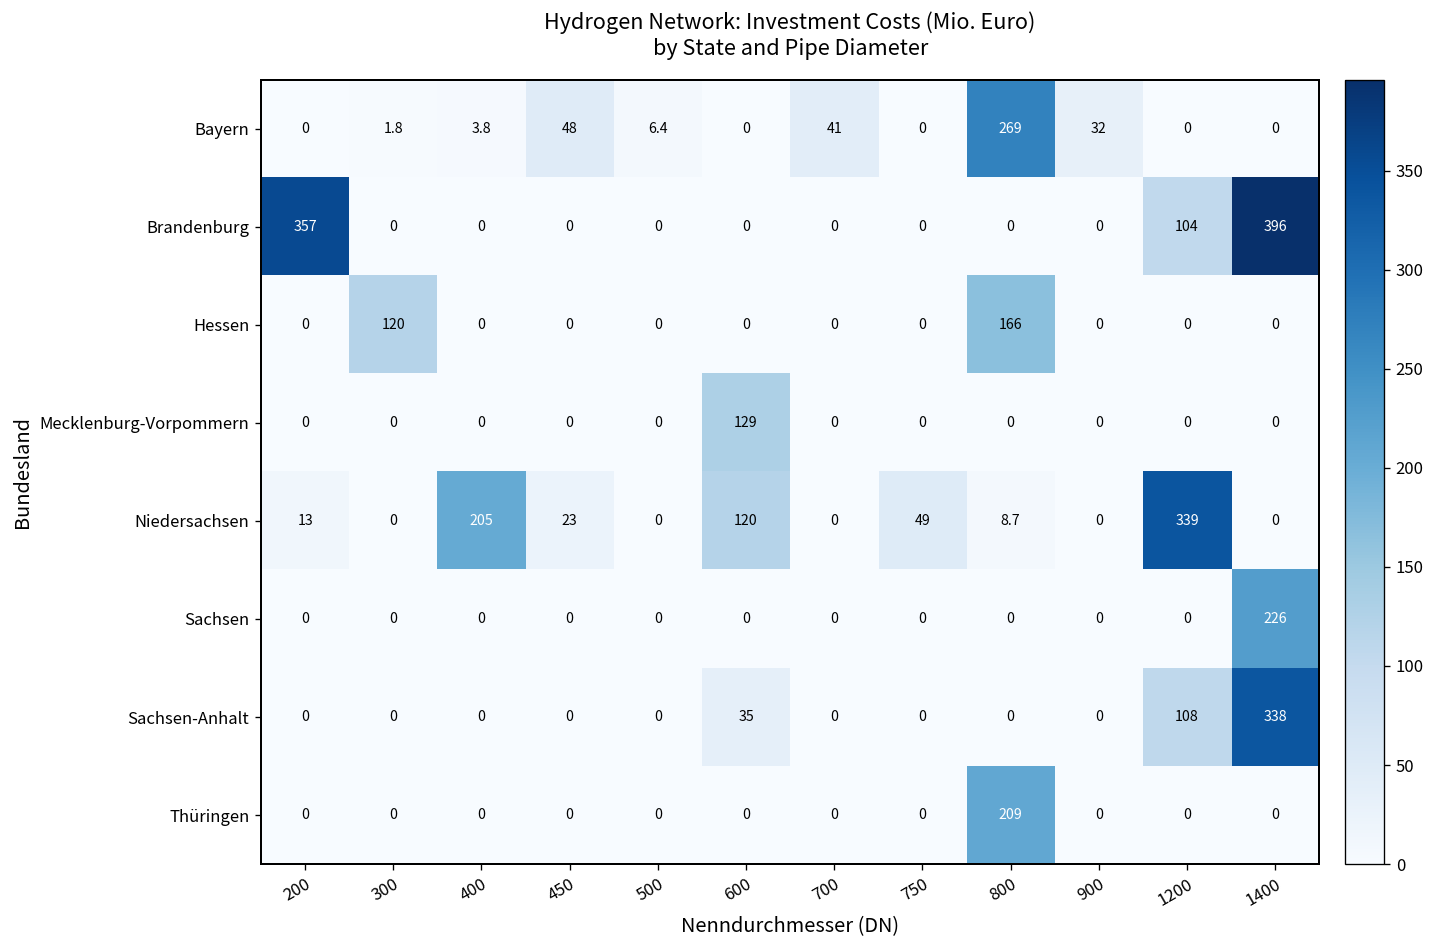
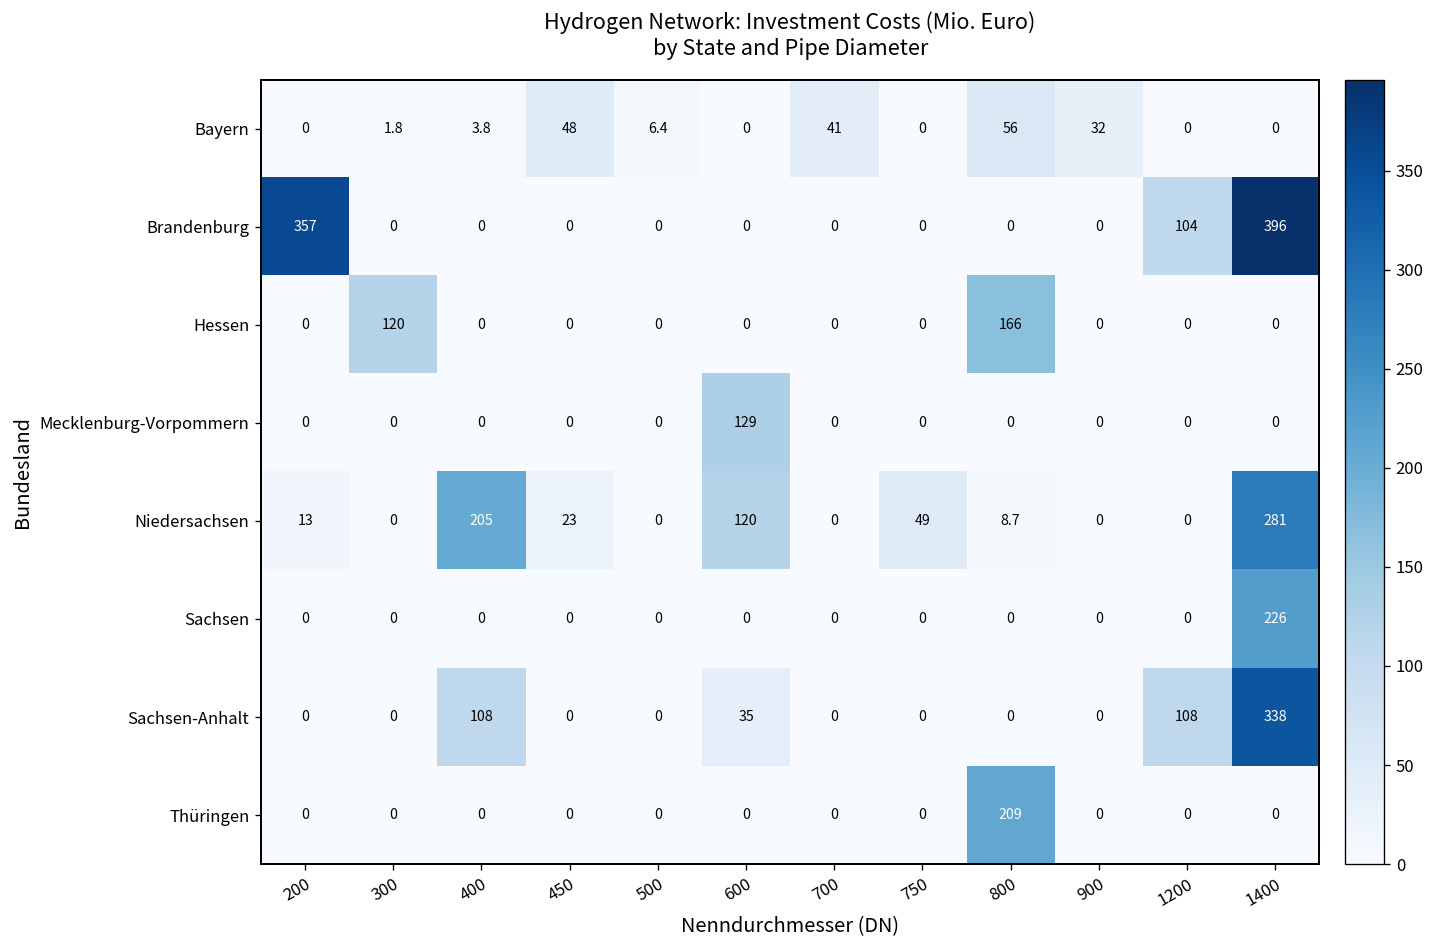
Bayern, 800: 269 -> 56
Niedersachsen, 1200: 339 -> 0
Niedersachsen, 1400: 0 -> 281
Sachsen-Anhalt, 400: 0 -> 108
